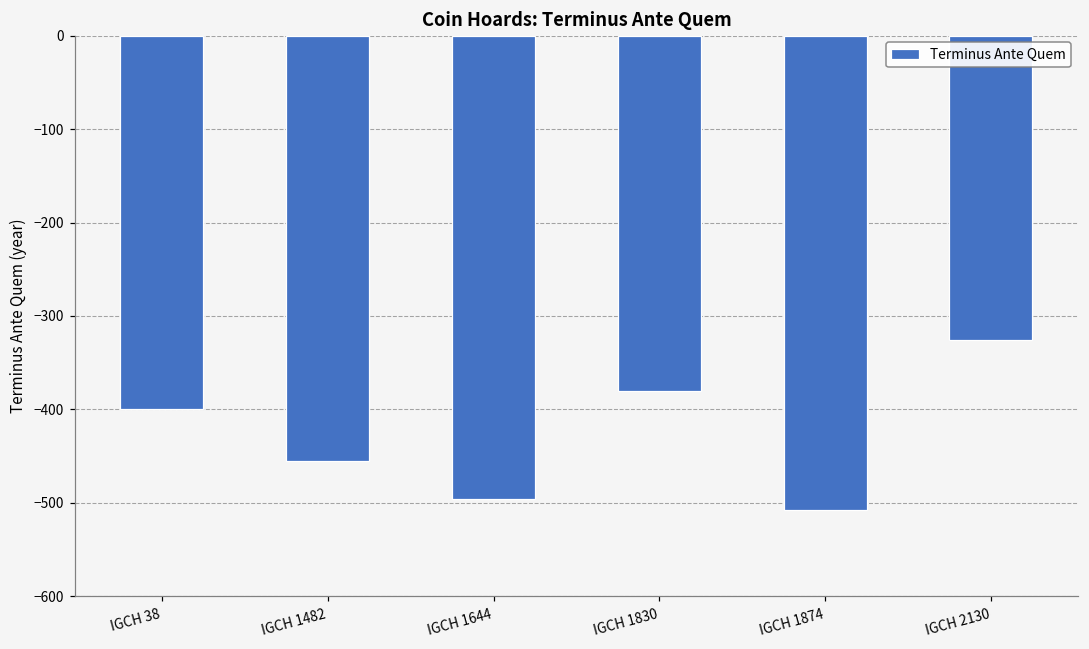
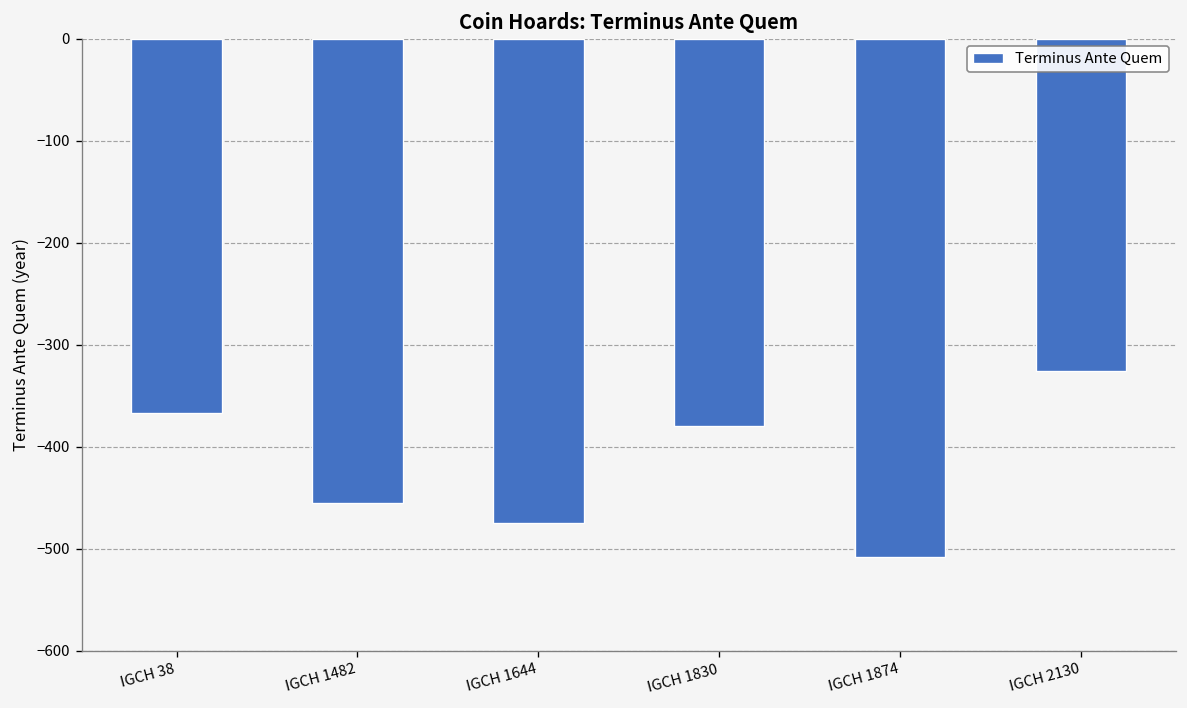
IGCH 38: -400 -> -370
IGCH 1644: -500 -> -480
